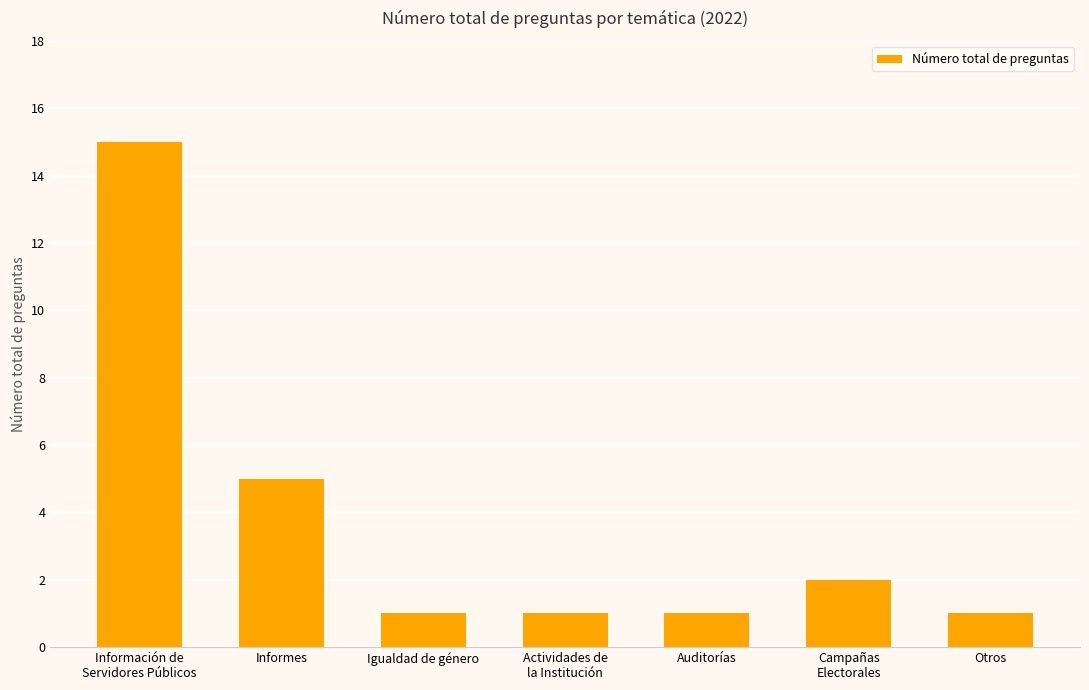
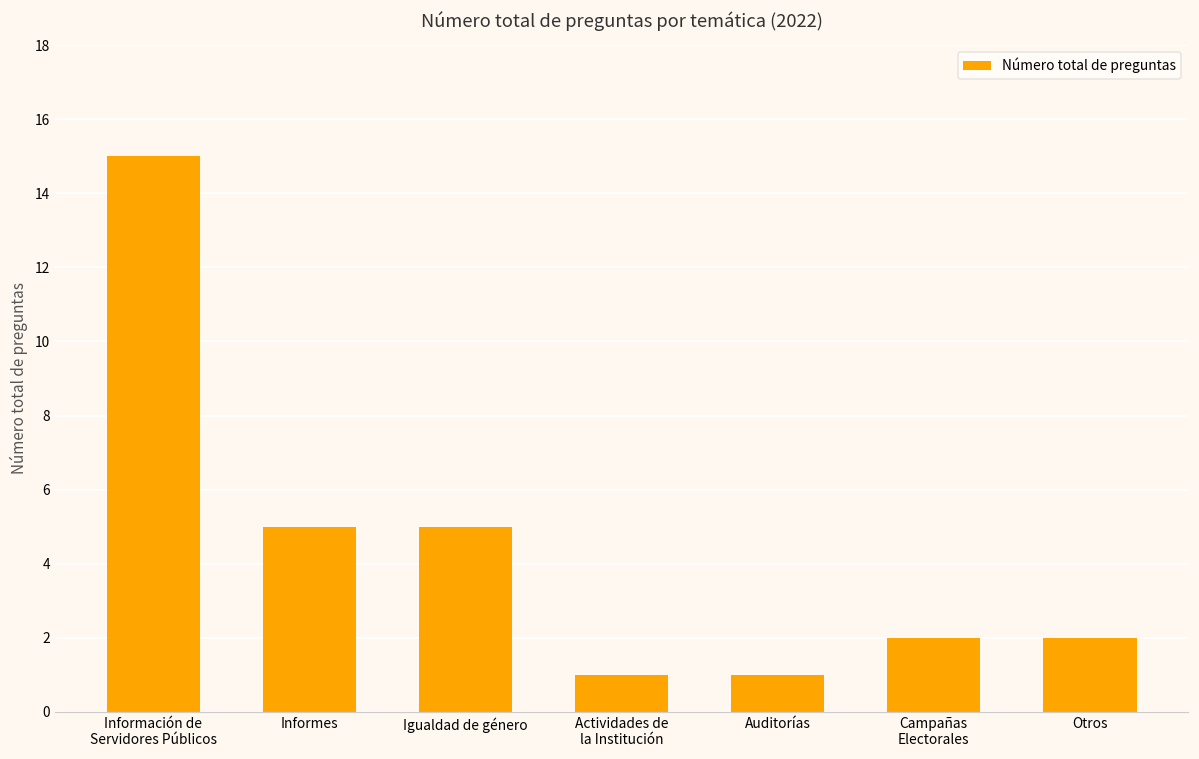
Igualdad de género: 1 -> 5
Otros: 1 -> 2
